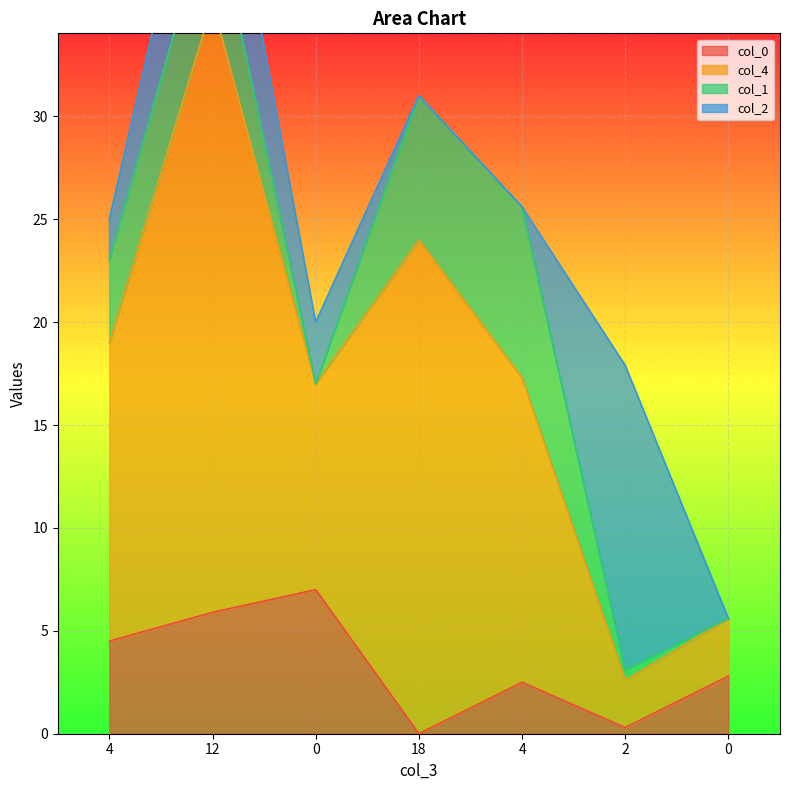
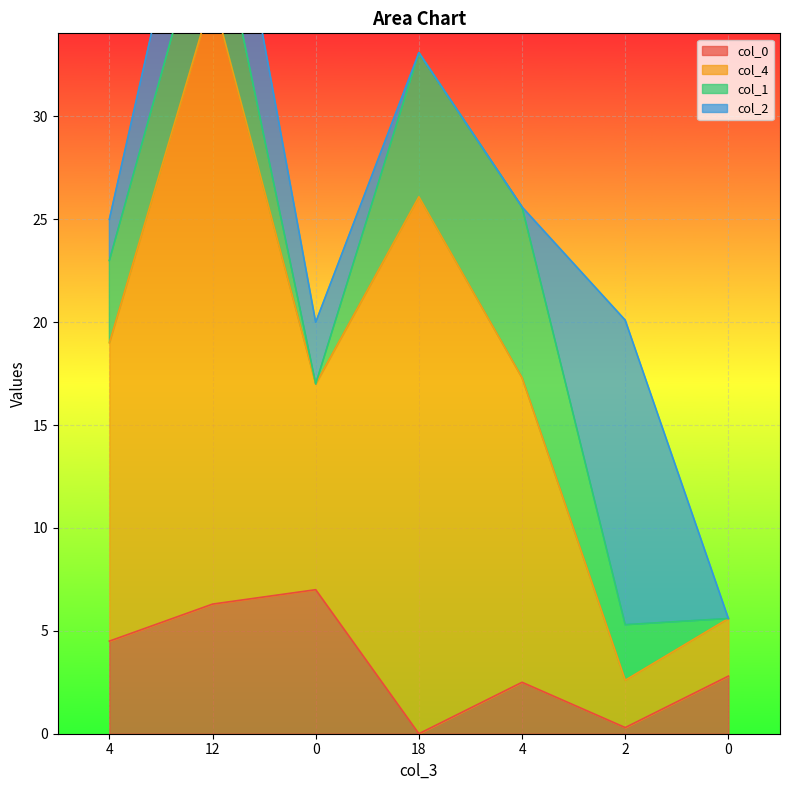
col_0, 12: 5.9 -> 6.3
col_4, 18: 24.0 -> 26.1
col_1, 2: 0.5 -> 2.7
